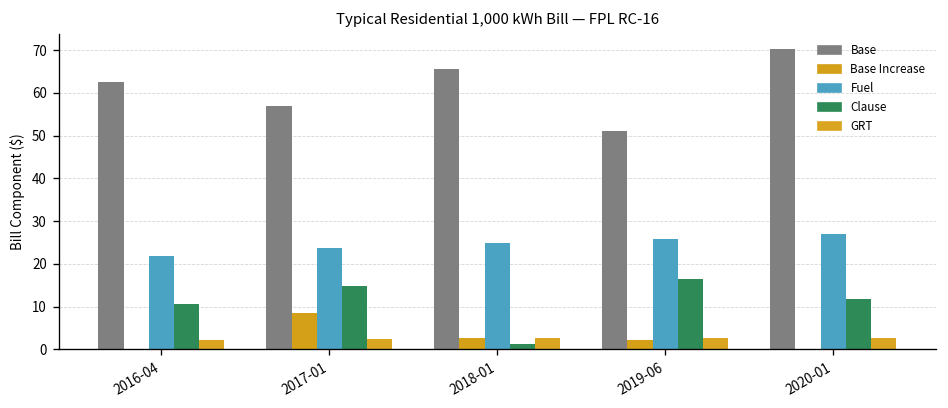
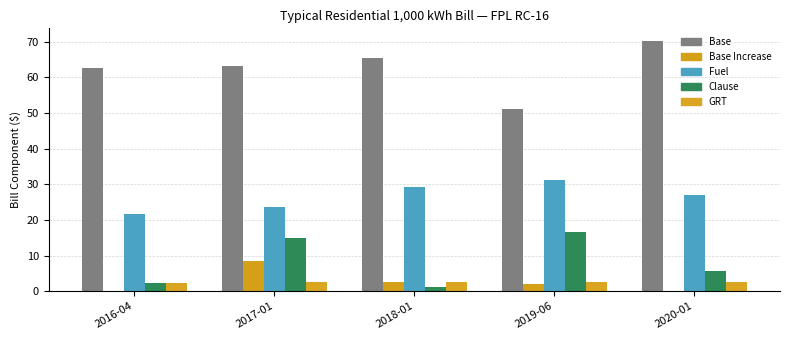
Clause, 2016-04: 11 -> 2
Base, 2017-01: 57 -> 63
Fuel, 2018-01: 25 -> 29
Fuel, 2019-06: 26 -> 31
Clause, 2020-01: 12 -> 6
